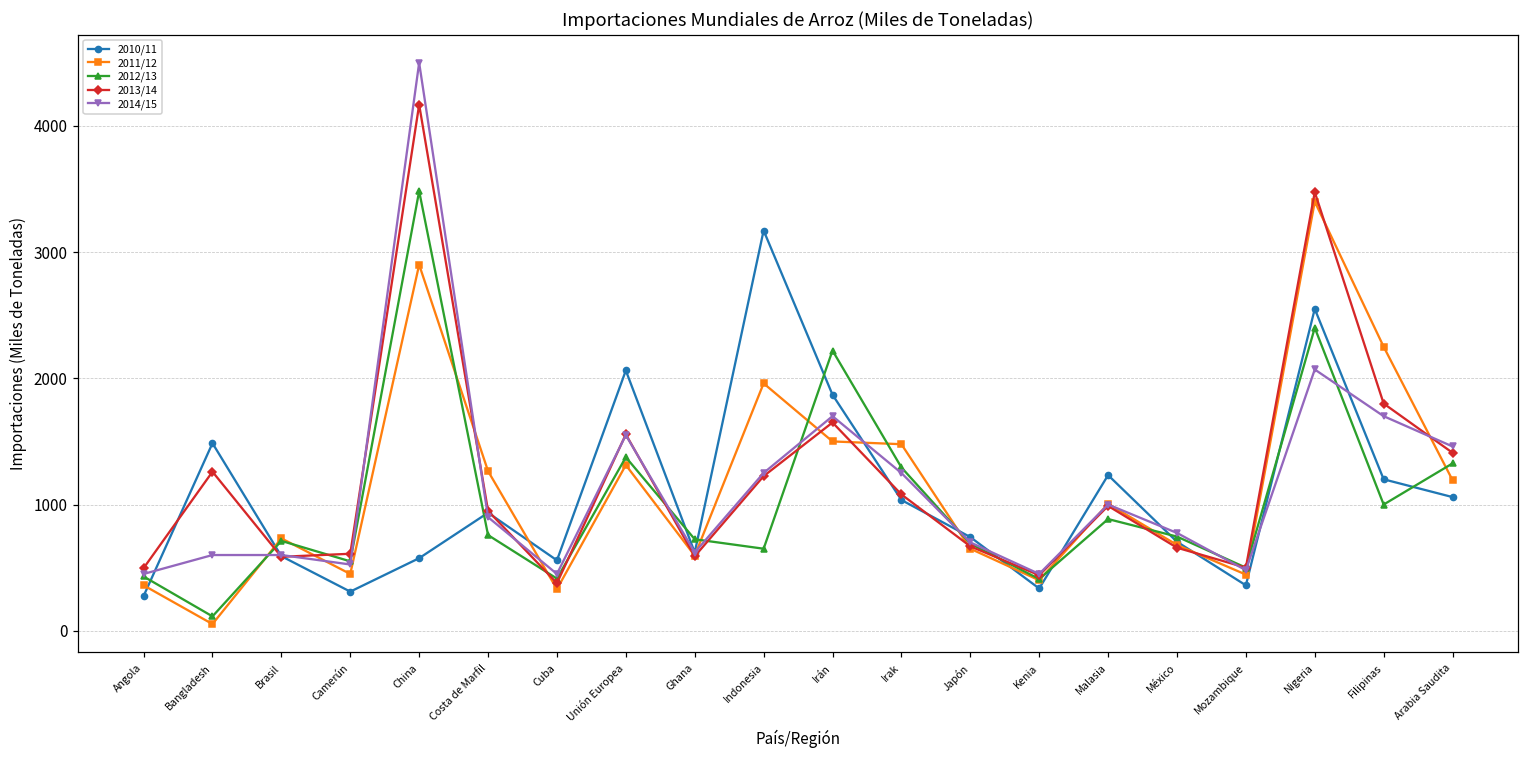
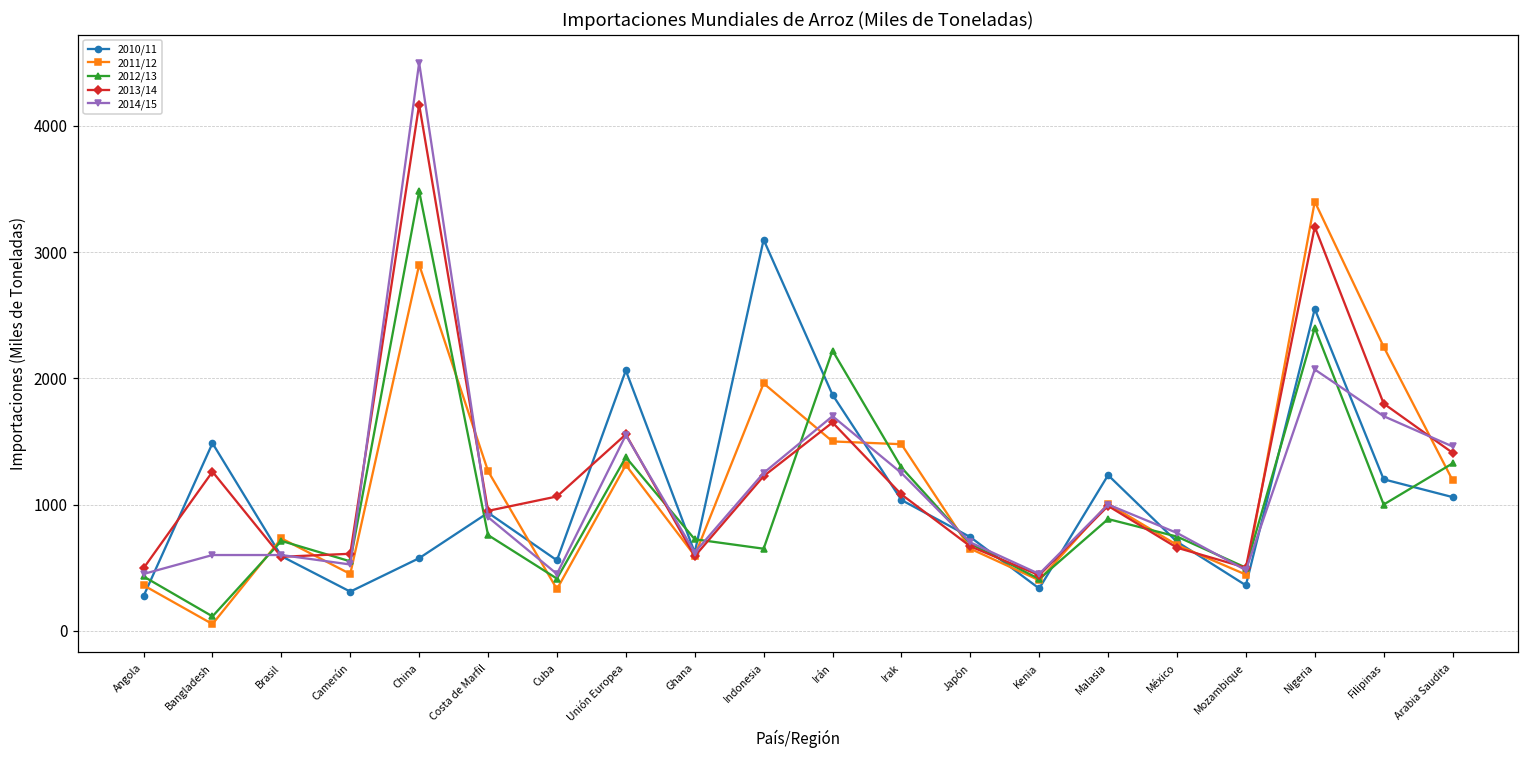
2013/14, Cuba: 380 -> 1060
2010/11, Indonesia: 3170 -> 3100
2013/14, Nigeria: 3480 -> 3200
